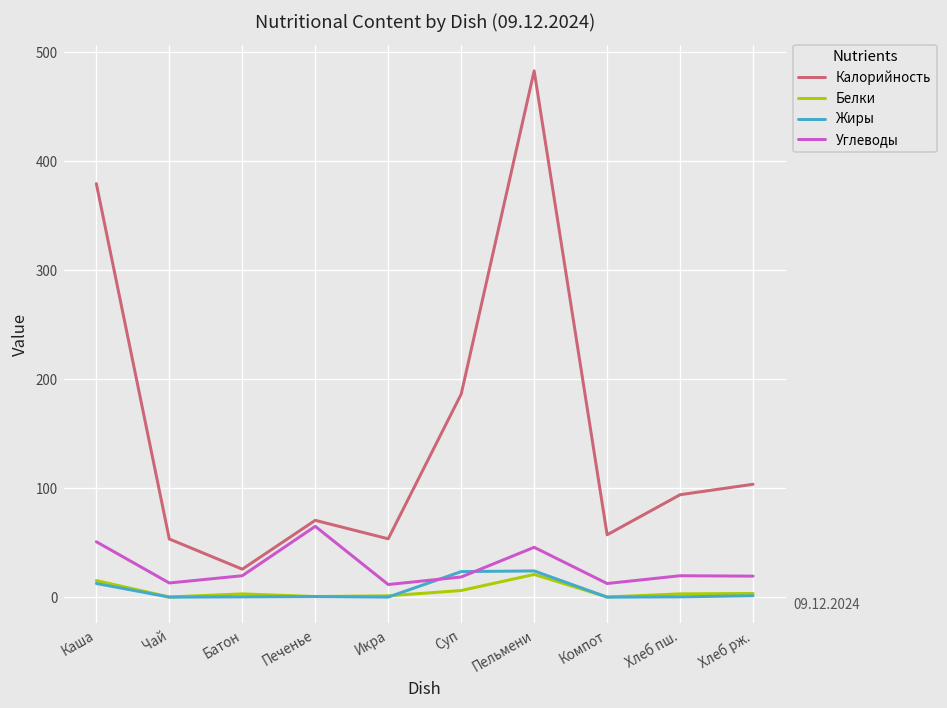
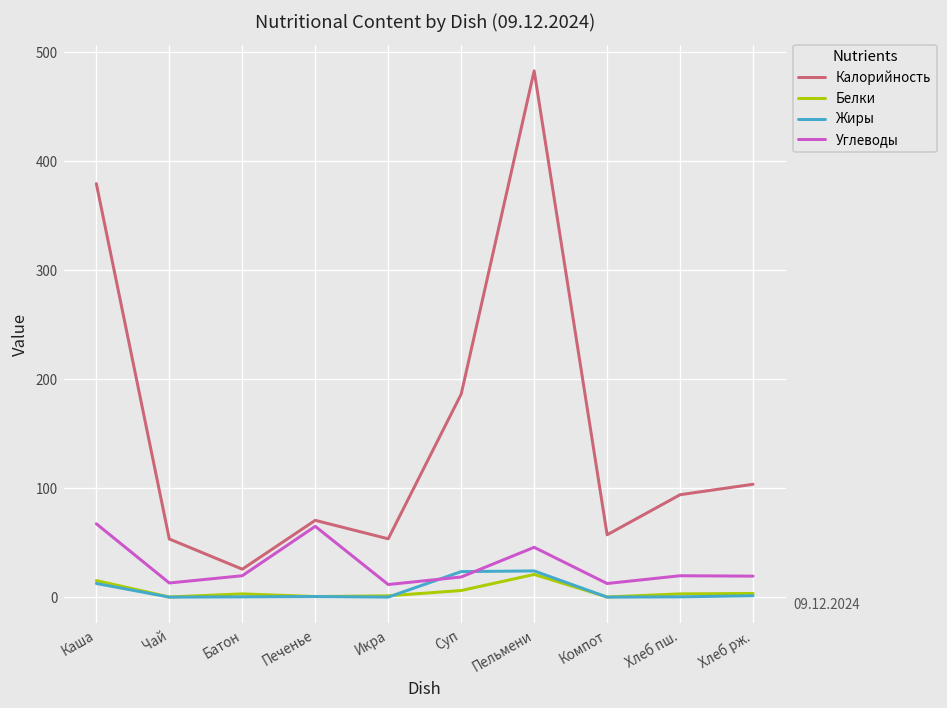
Углеводы, Каша: 50 -> 70
